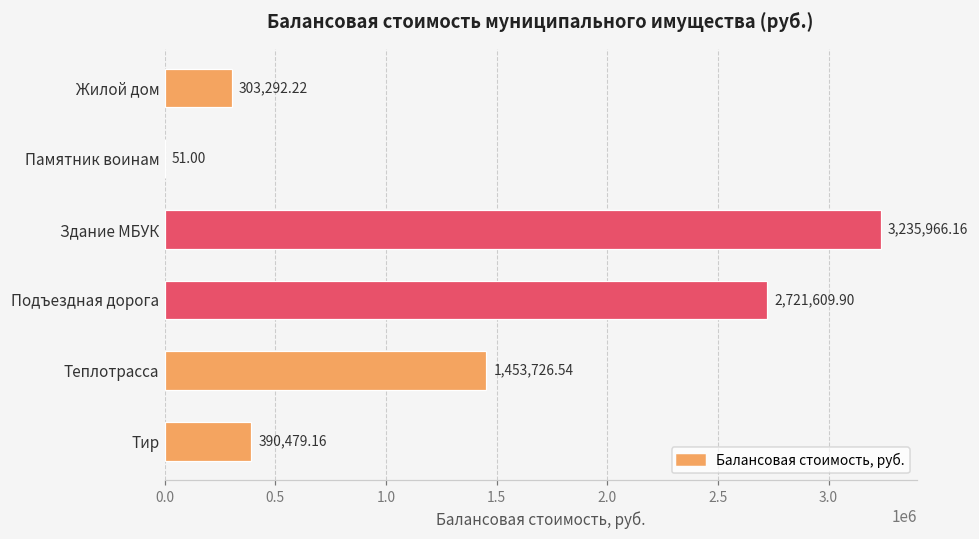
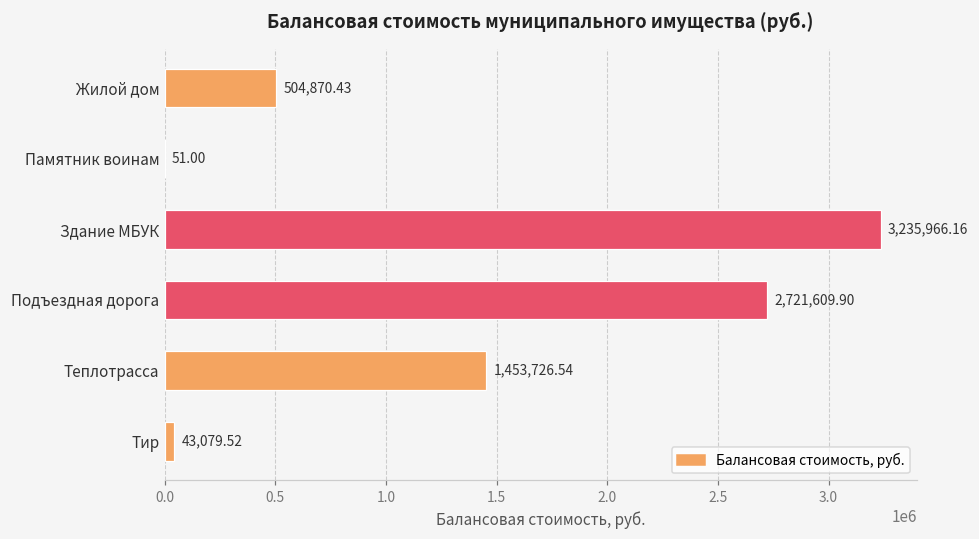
Жилой дом: 303,292.22 -> 504,870.43
Тир: 390,479.16 -> 43,079.52
